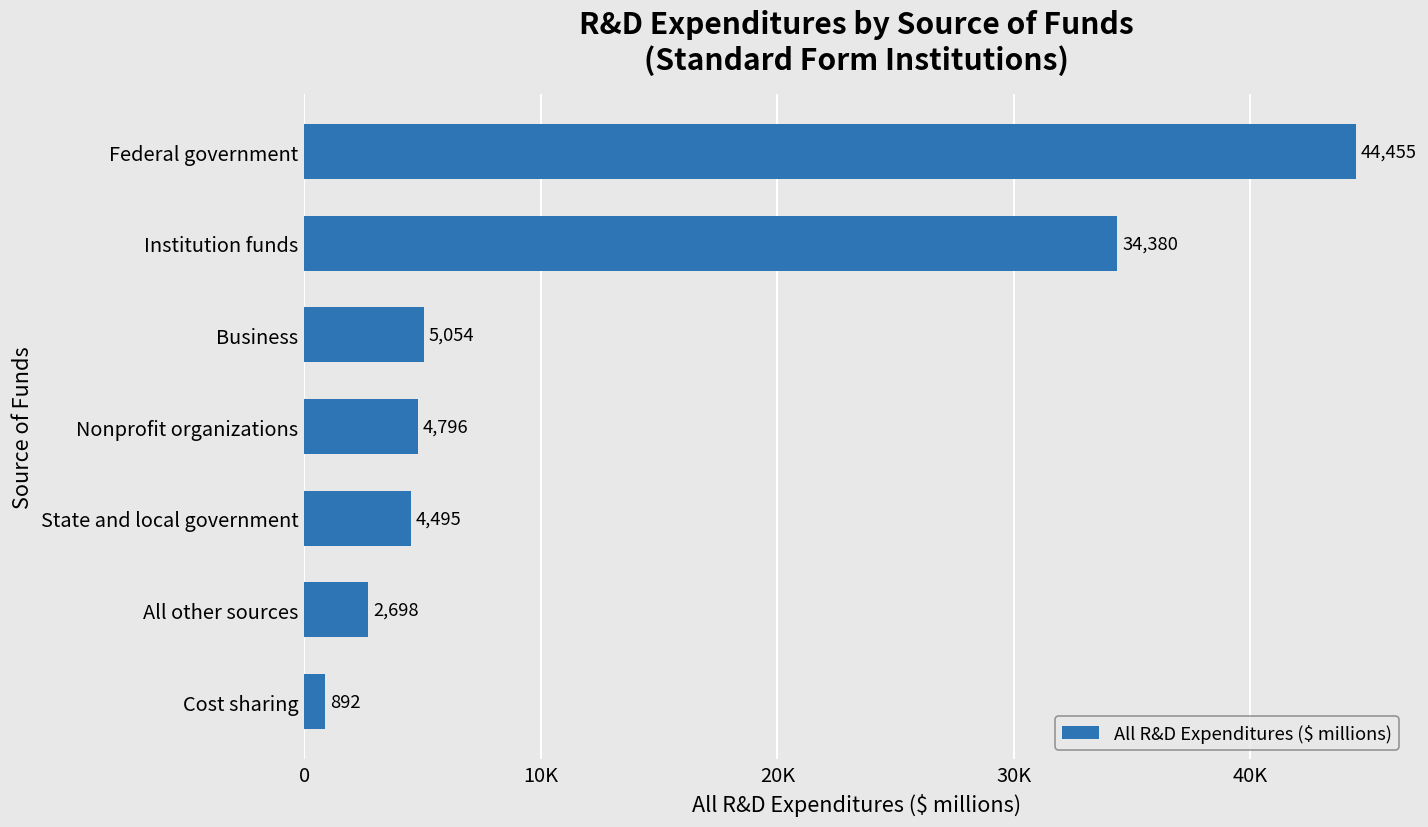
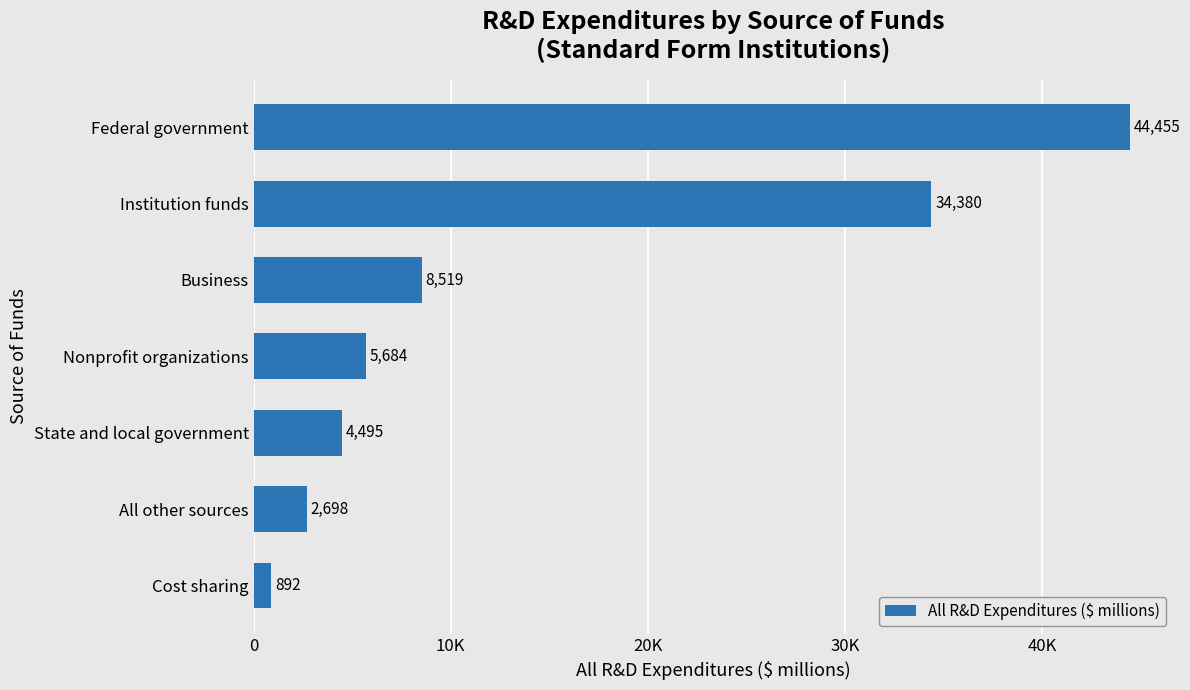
Business: 5,054 -> 8,519
Nonprofit organizations: 4,796 -> 5,684
